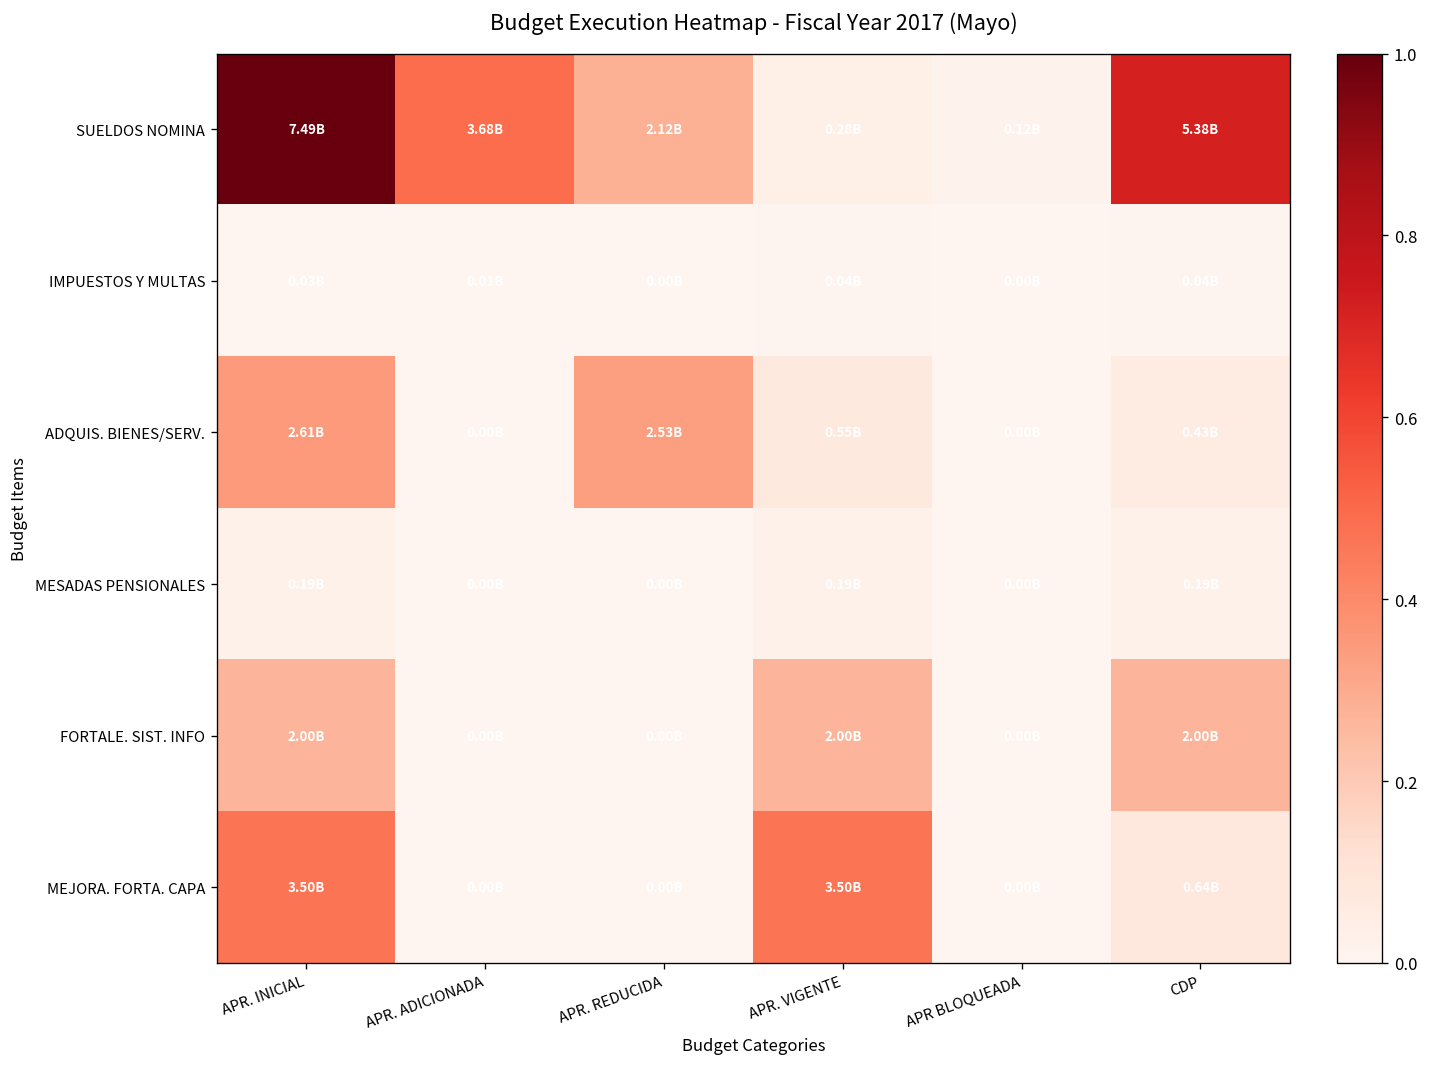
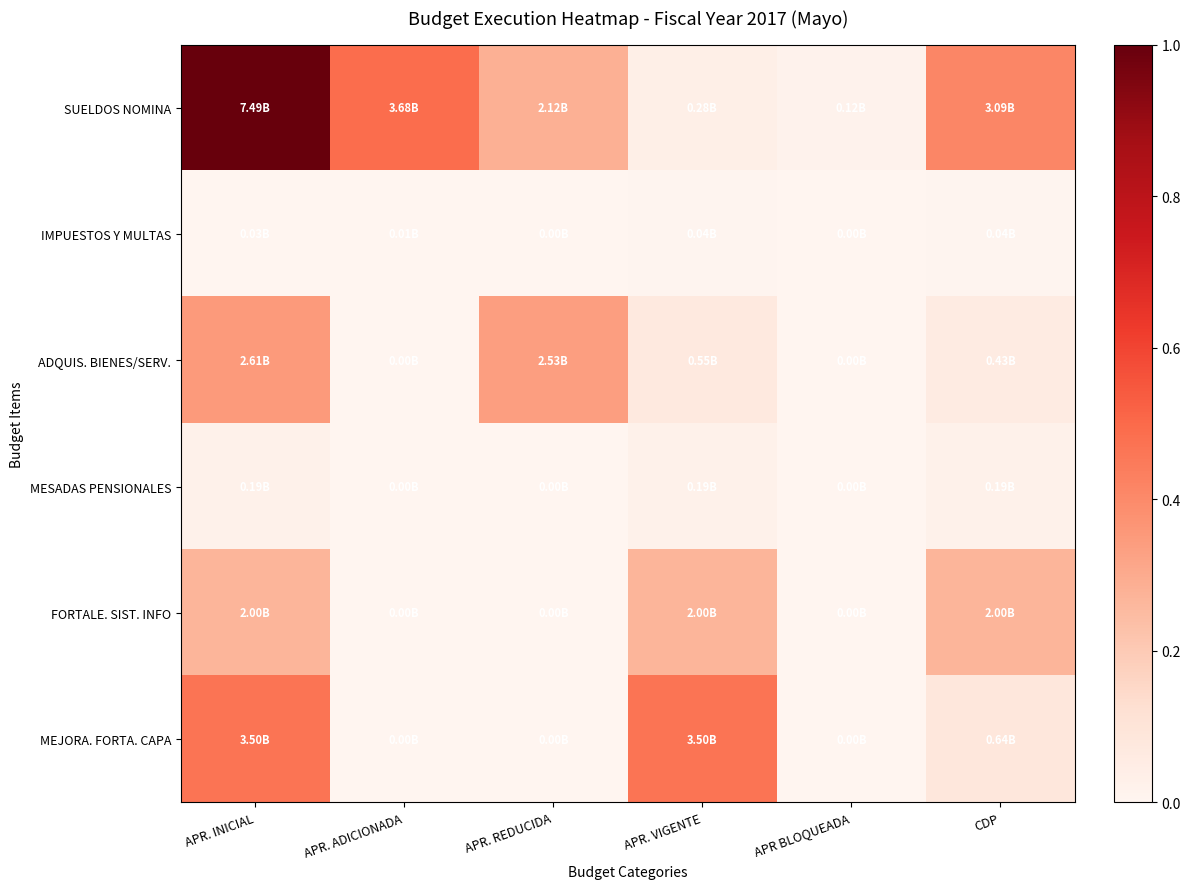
SUELDOS NOMINA, CDP: 5.38B -> 3.09B
